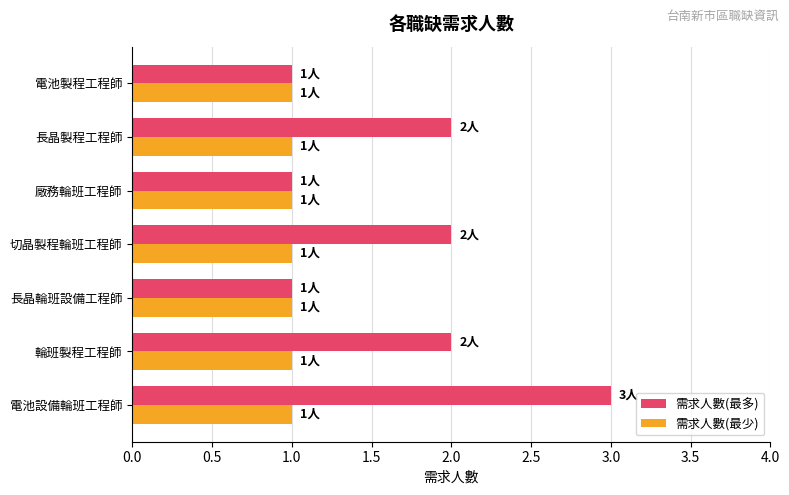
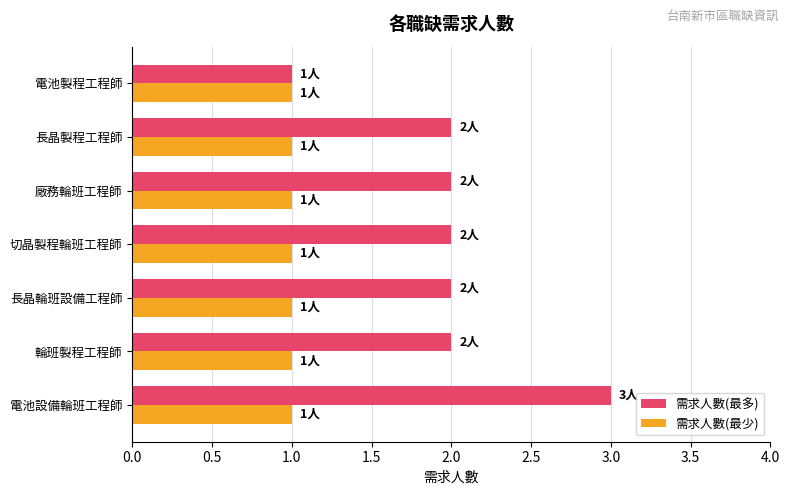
需求人數(最多), 廠務輪班工程師: 1人 -> 2人
需求人數(最多), 長晶輪班設備工程師: 1人 -> 2人
